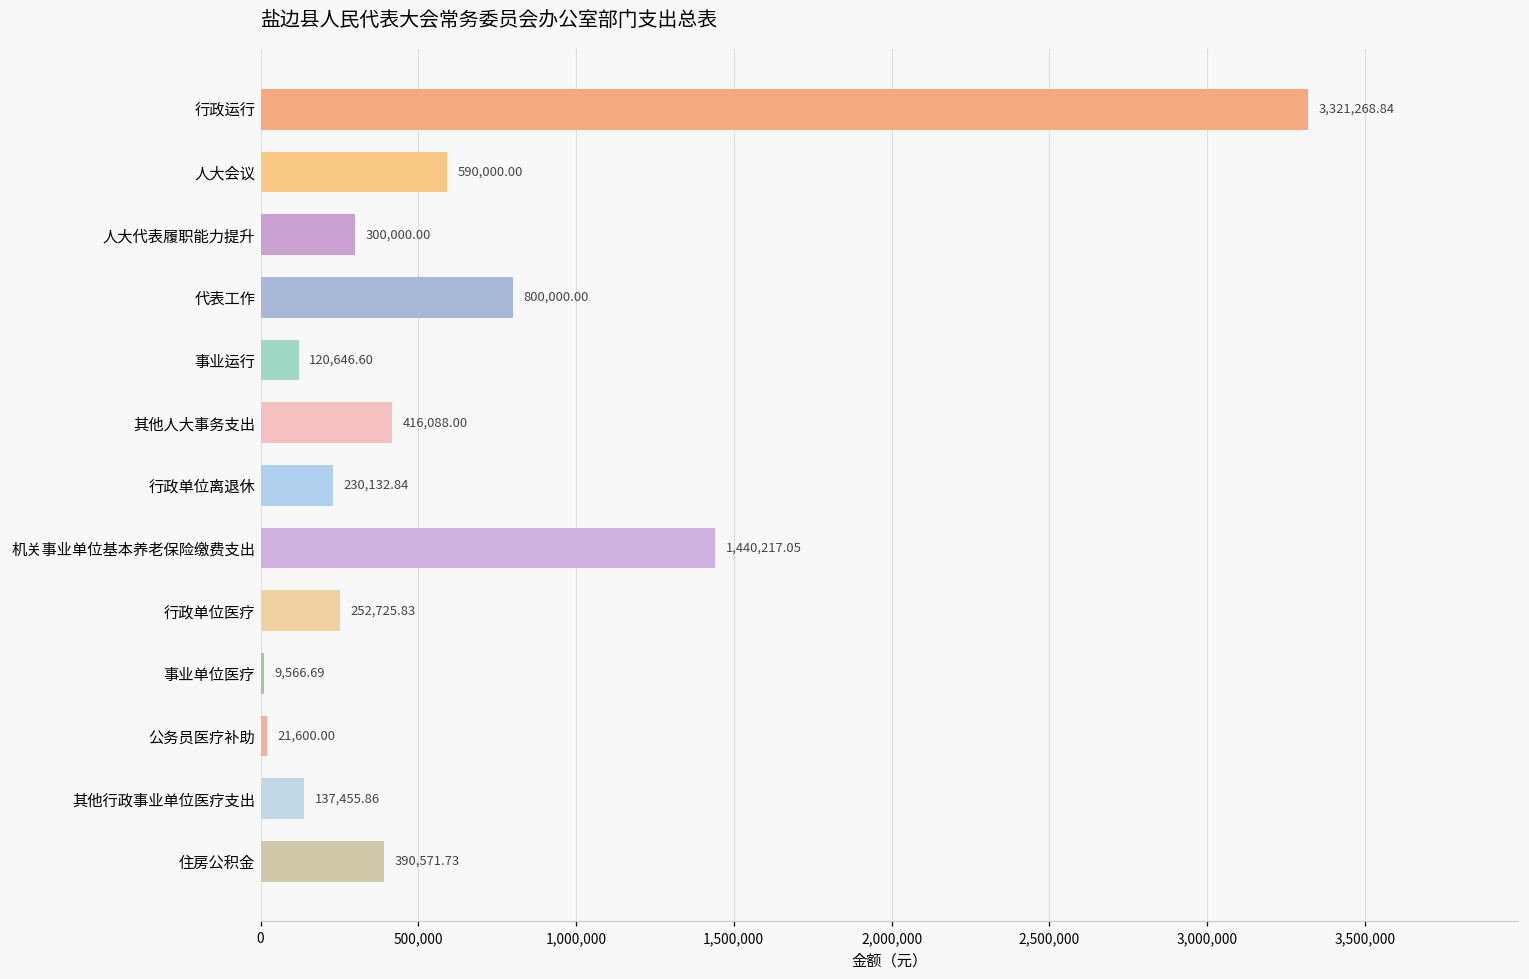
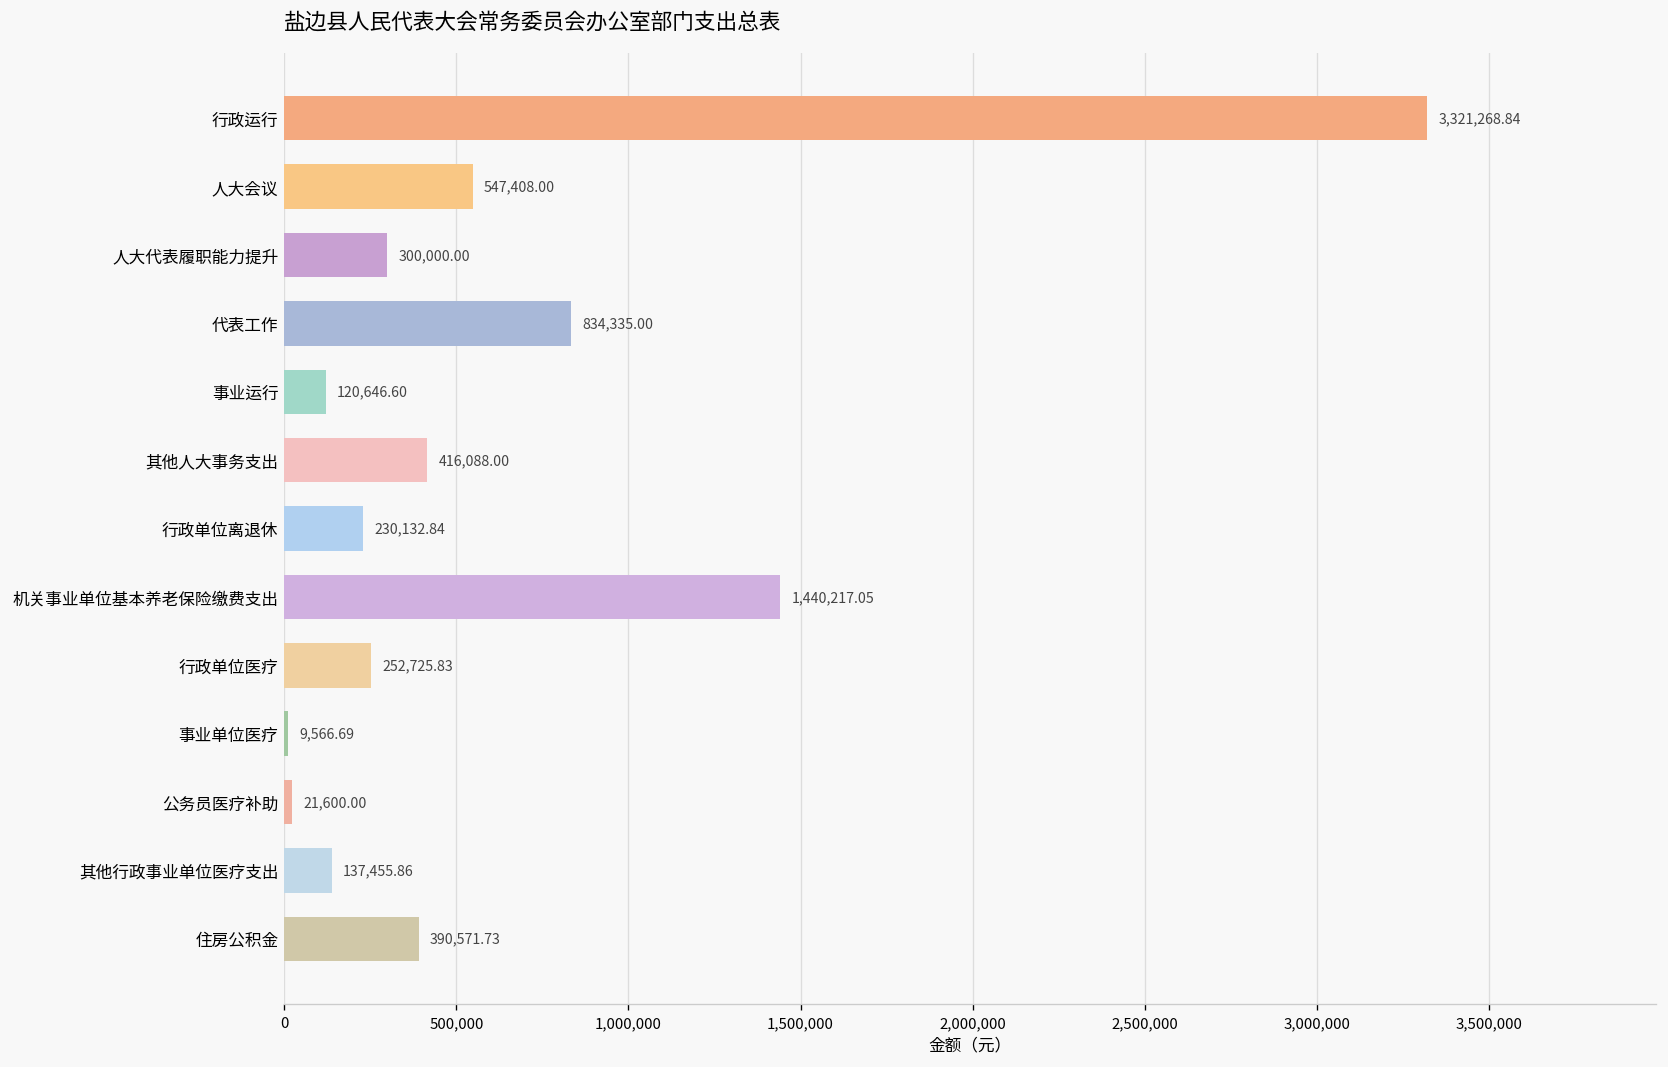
人大会议: 590,000.00 -> 547,408.00
代表工作: 800,000.00 -> 834,335.00
